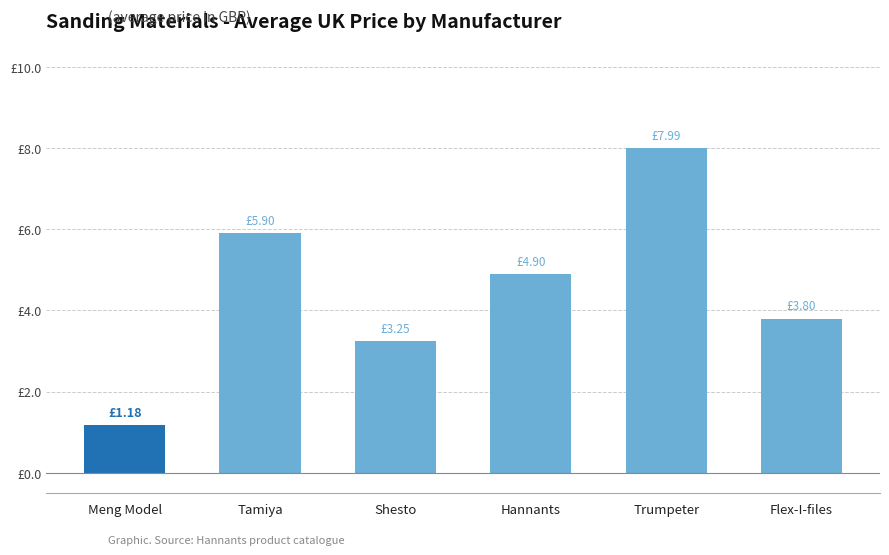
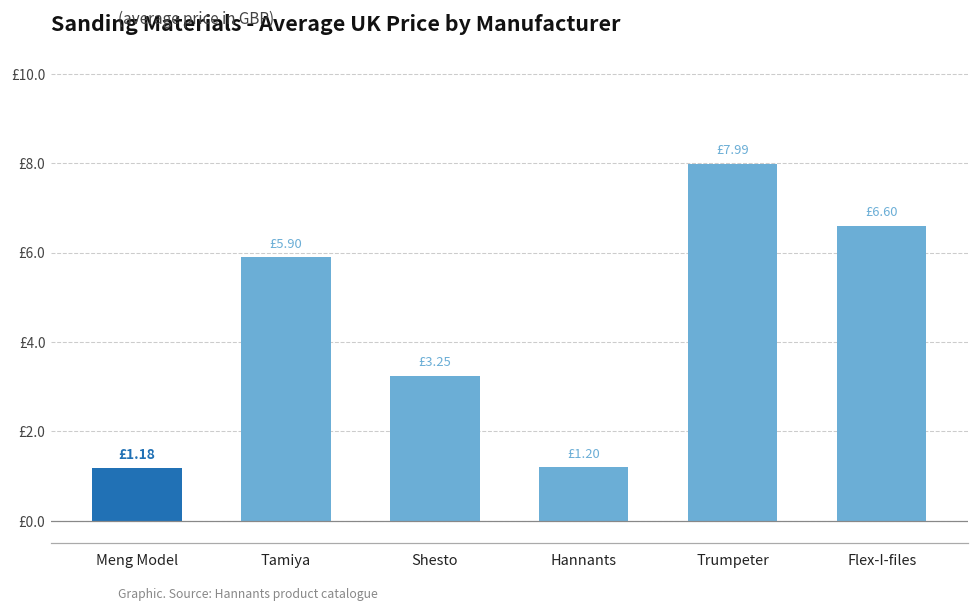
Hannants: £4.90 -> £1.20
Flex-I-files: £3.80 -> £6.60
